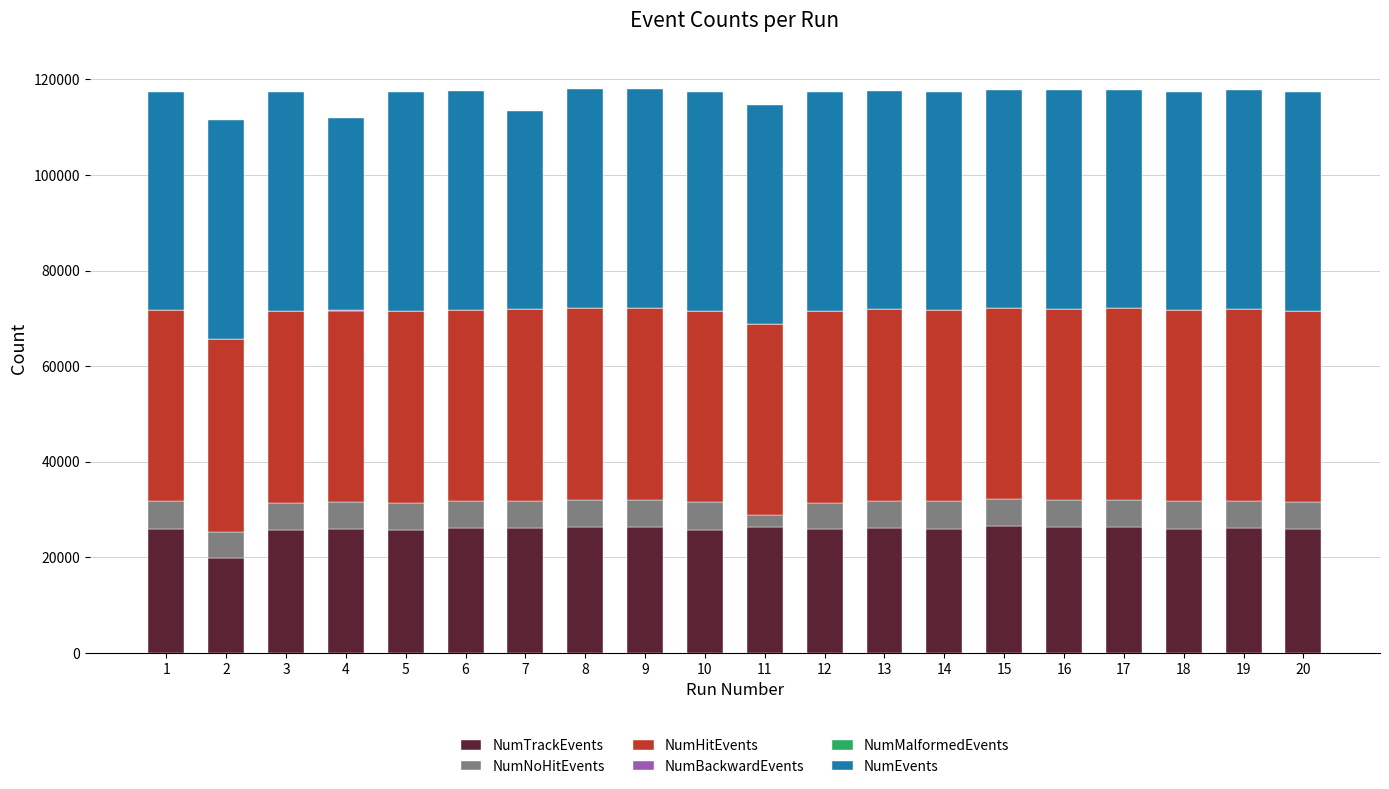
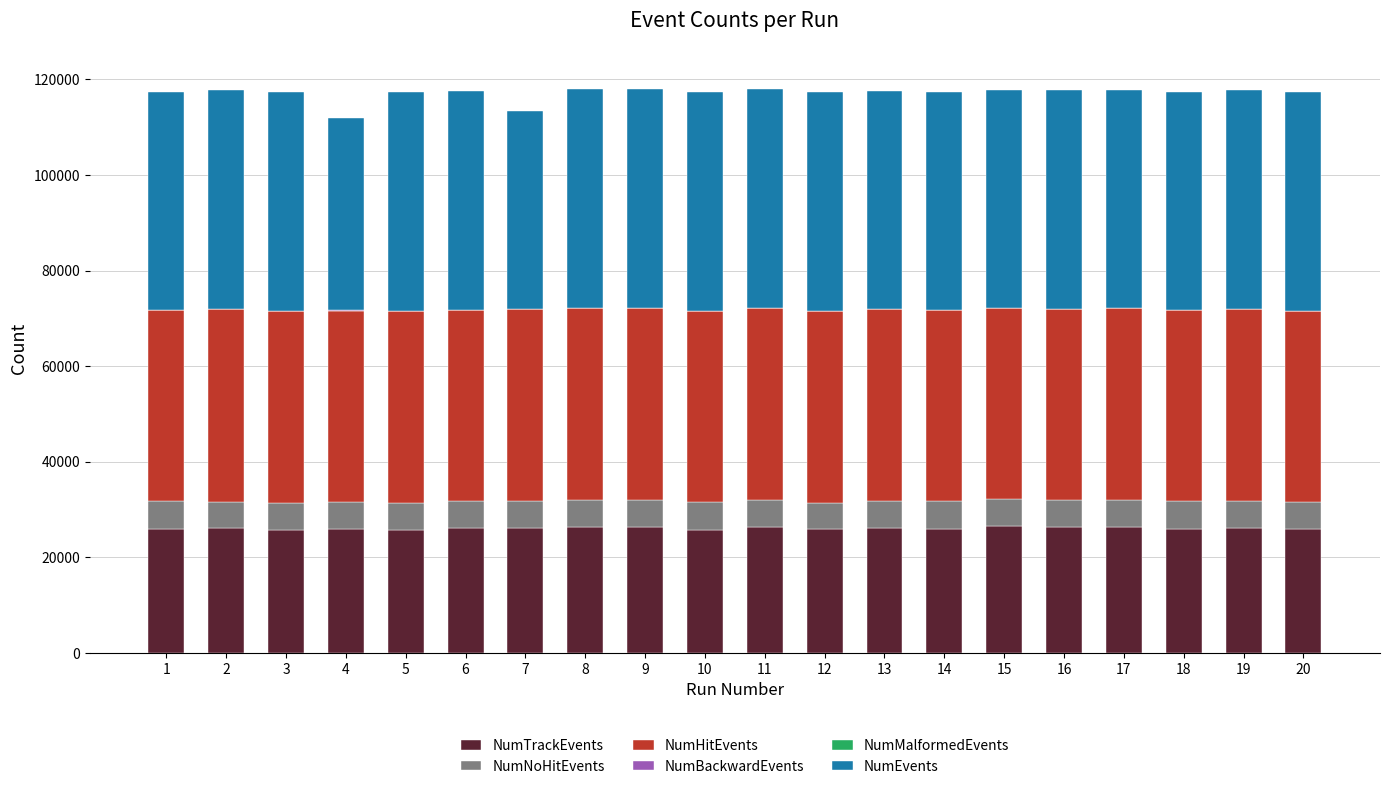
NumTrackEvents, 2: 20000 -> 26000
NumNoHitEvents, 11: 3000 -> 6000
